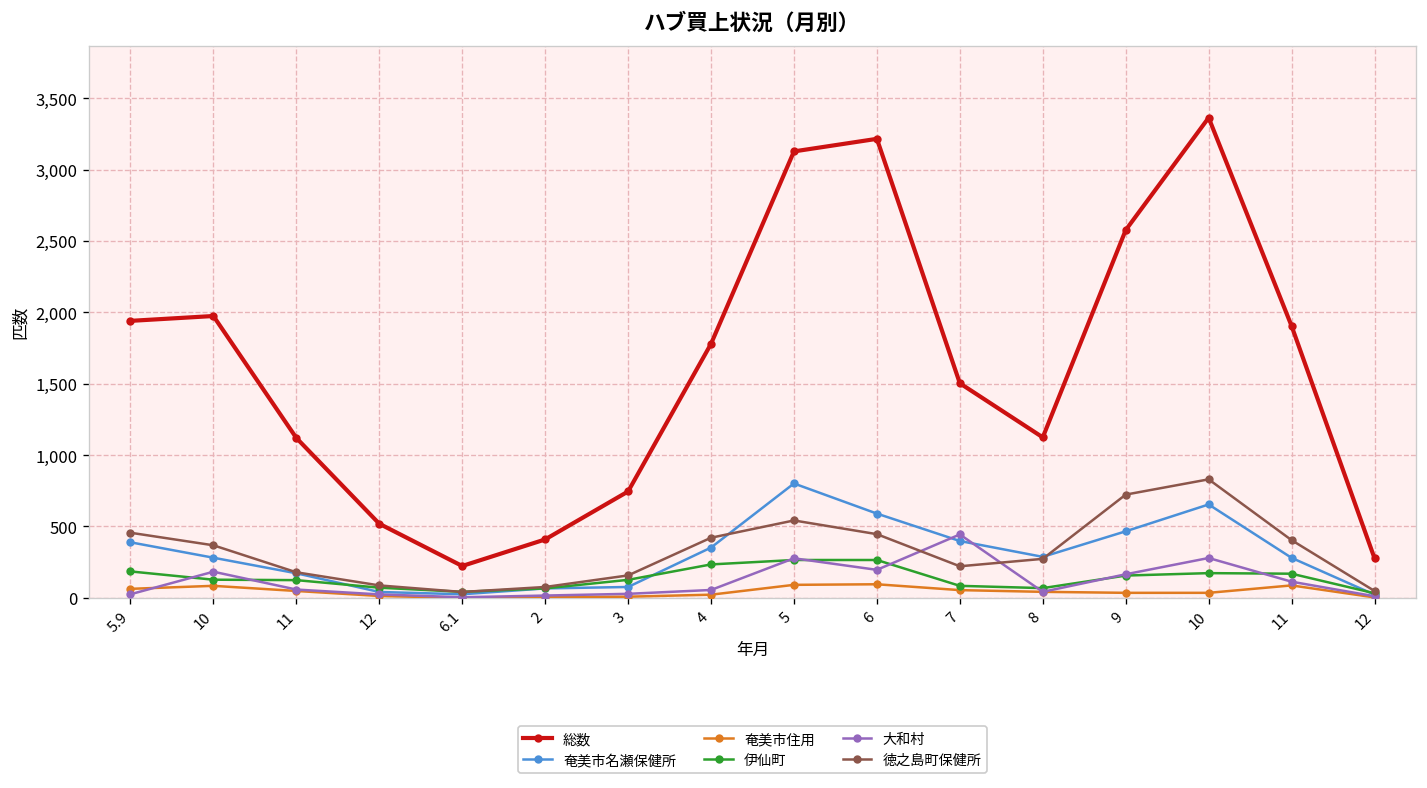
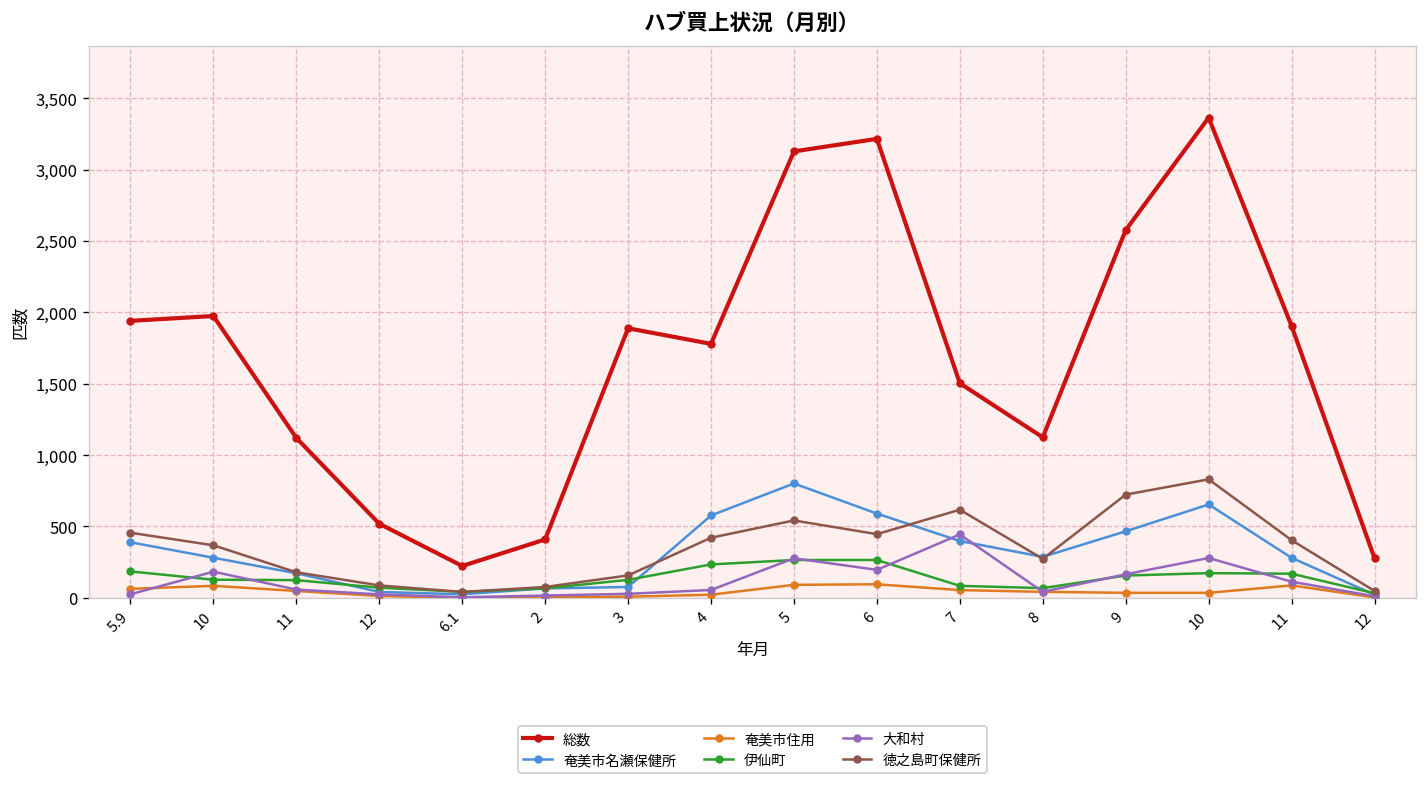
総数, 3: 750 -> 1,890
奄美市名瀬保健所, 4: 350 -> 580
徳之島町保健所, 7: 220 -> 620
